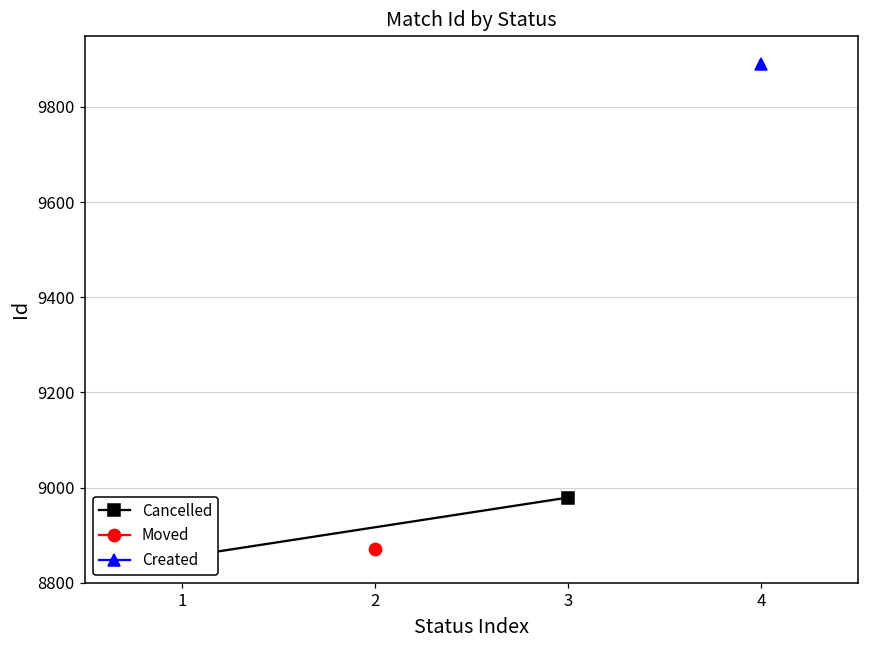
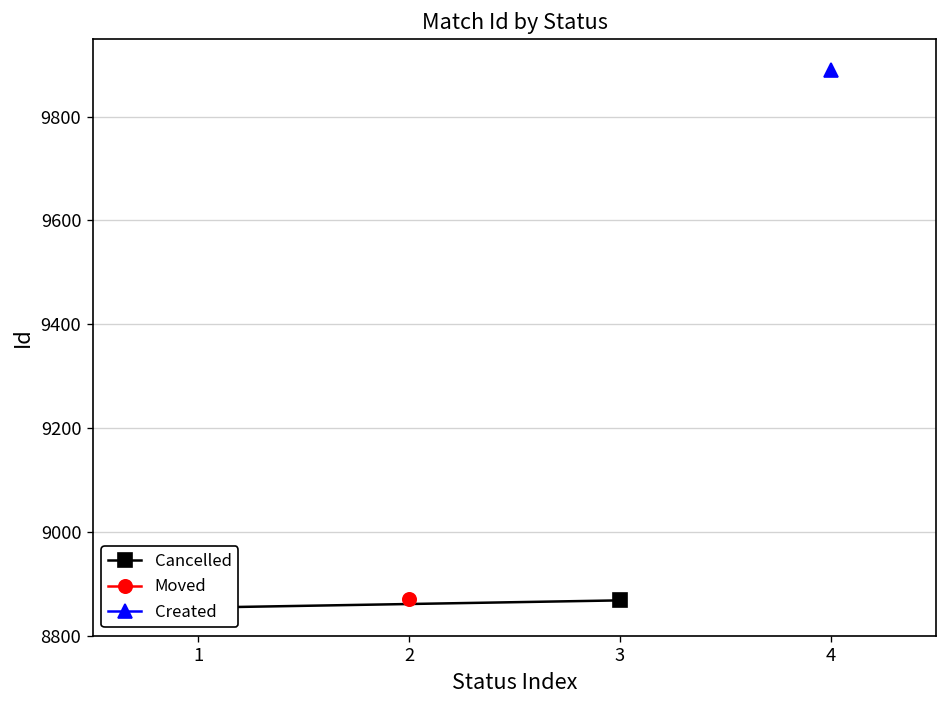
Cancelled, 3: 8980 -> 8870
